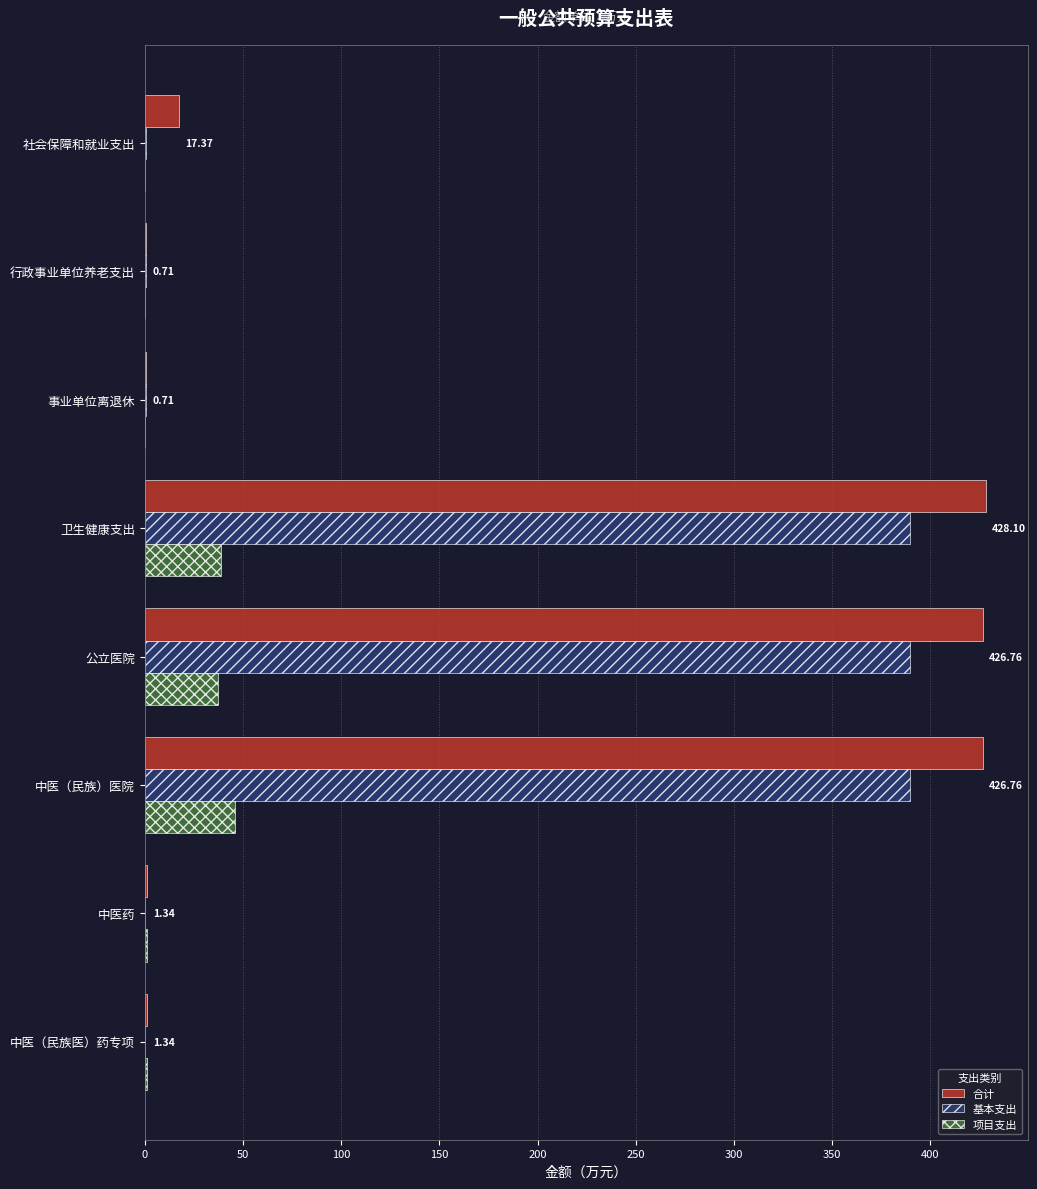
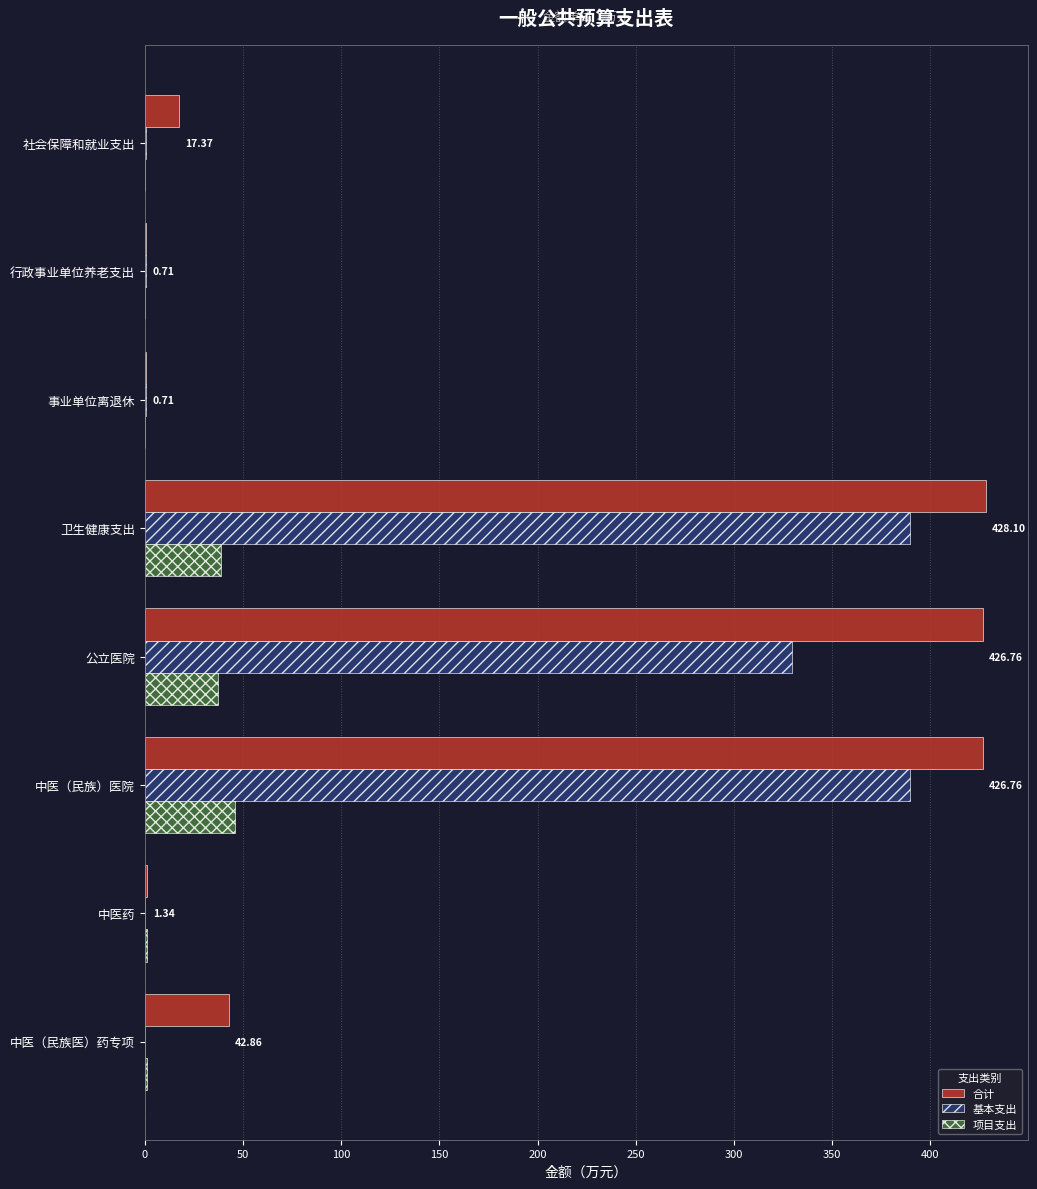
基本支出, 公立医院: 390 -> 330
合计, 中医（民族医）药专项: 1.34 -> 42.86
